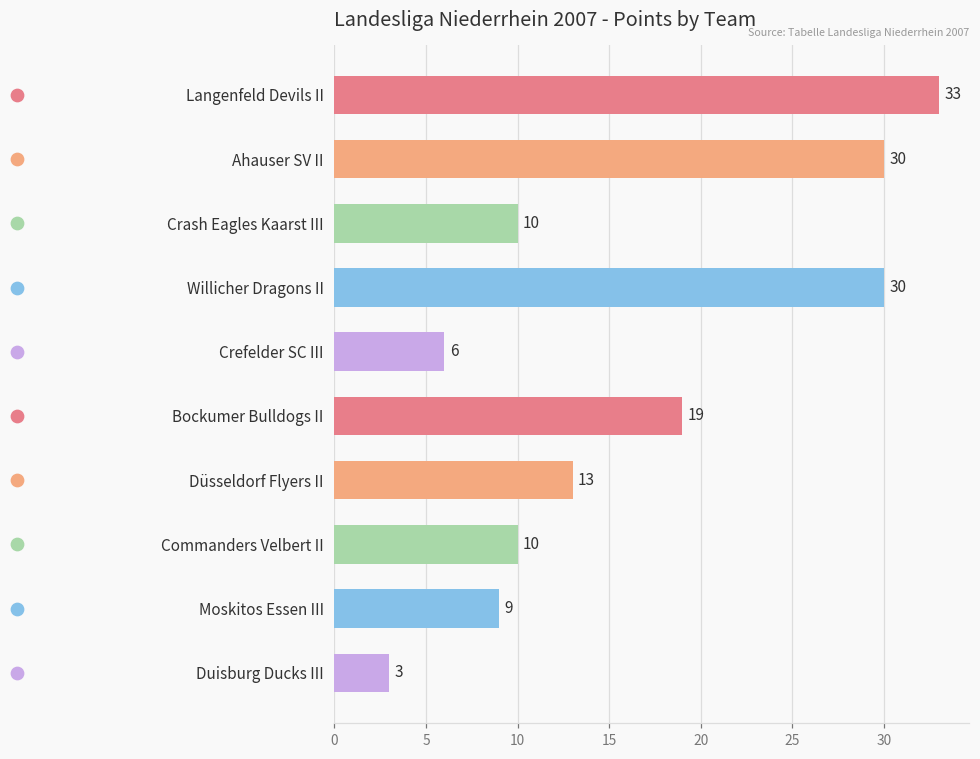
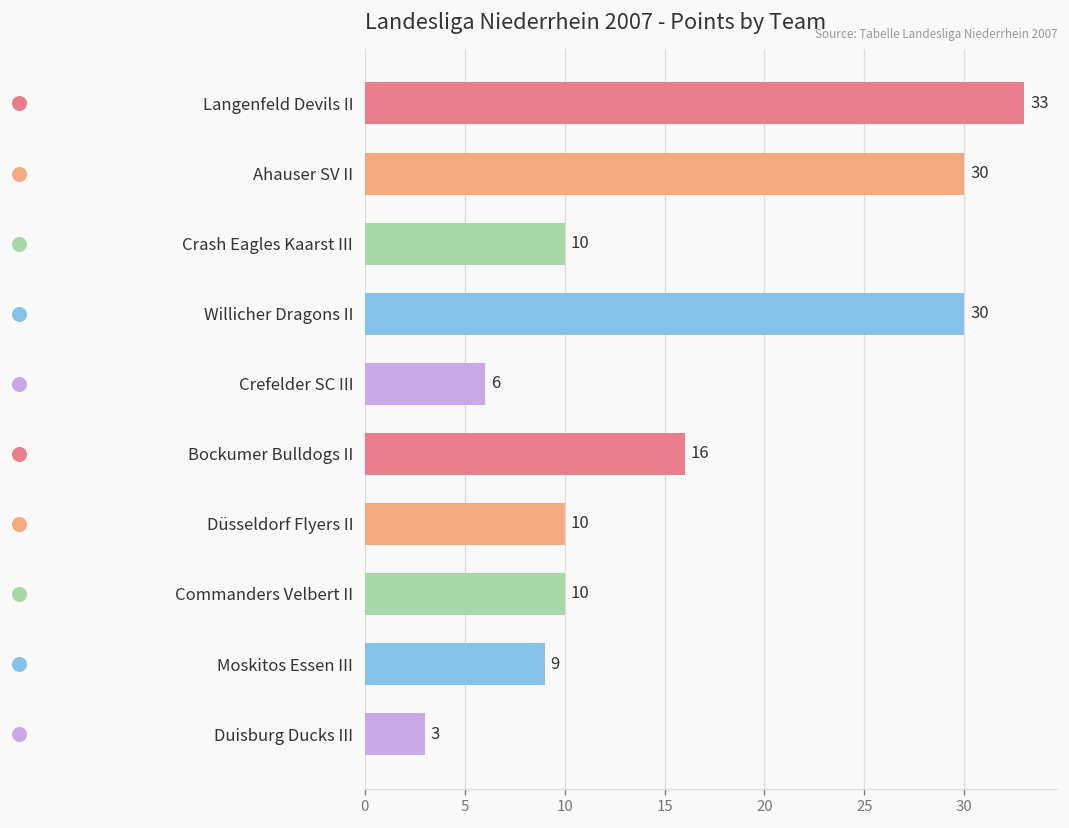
Bockumer Bulldogs II: 19 -> 16
Düsseldorf Flyers II: 13 -> 10
